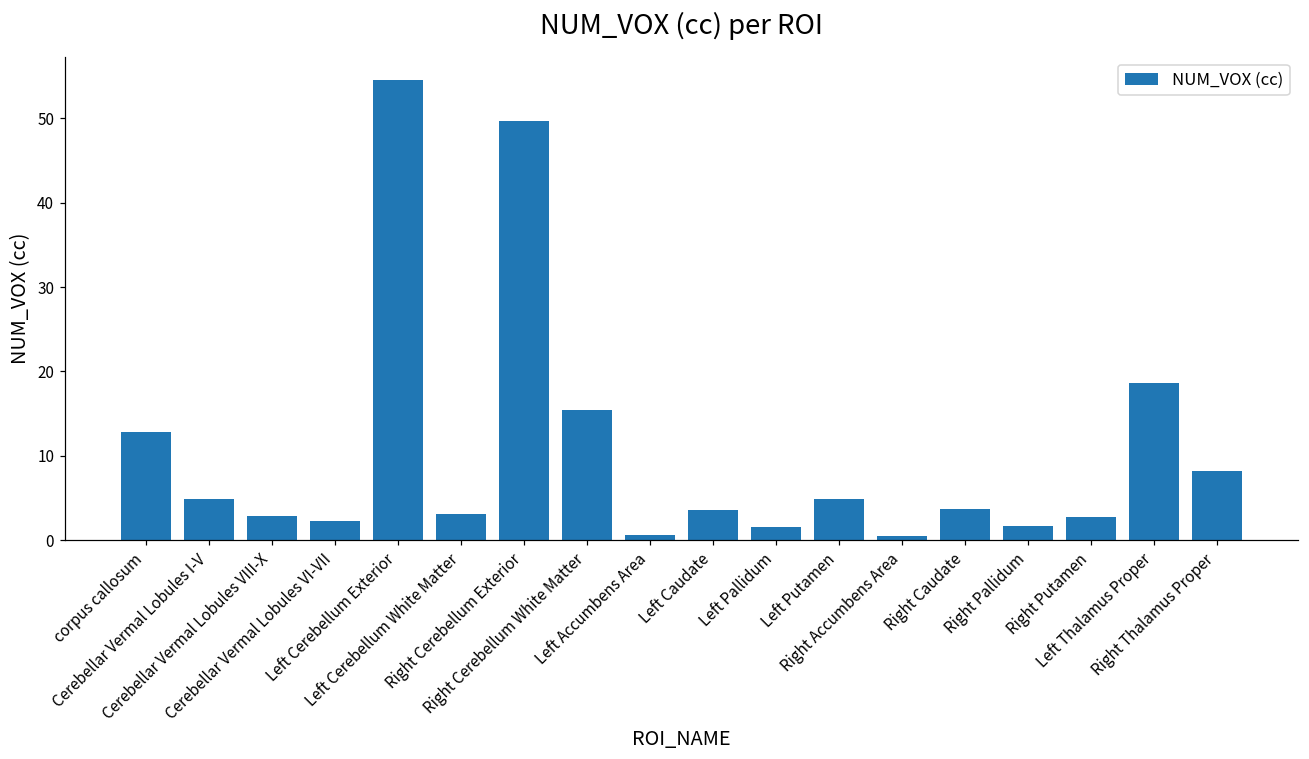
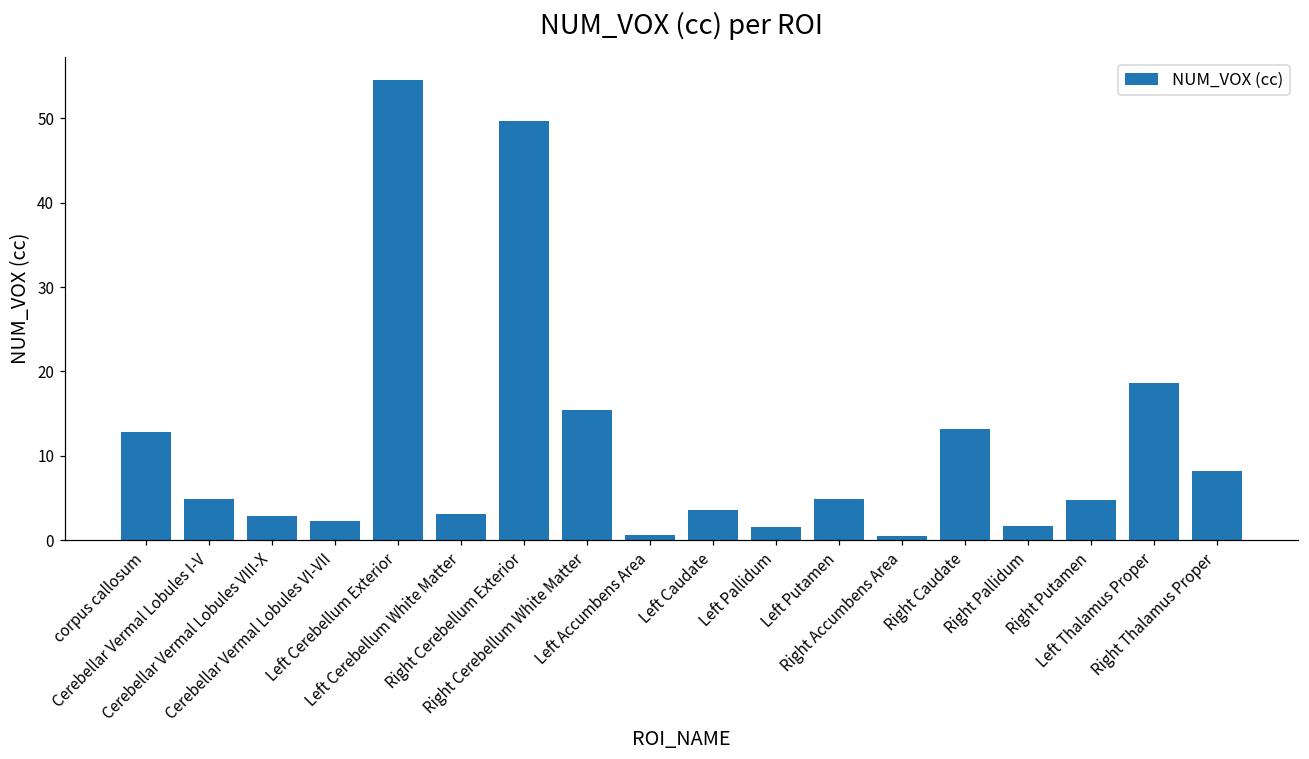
Right Caudate: 4 -> 13
Right Putamen: 3 -> 5
